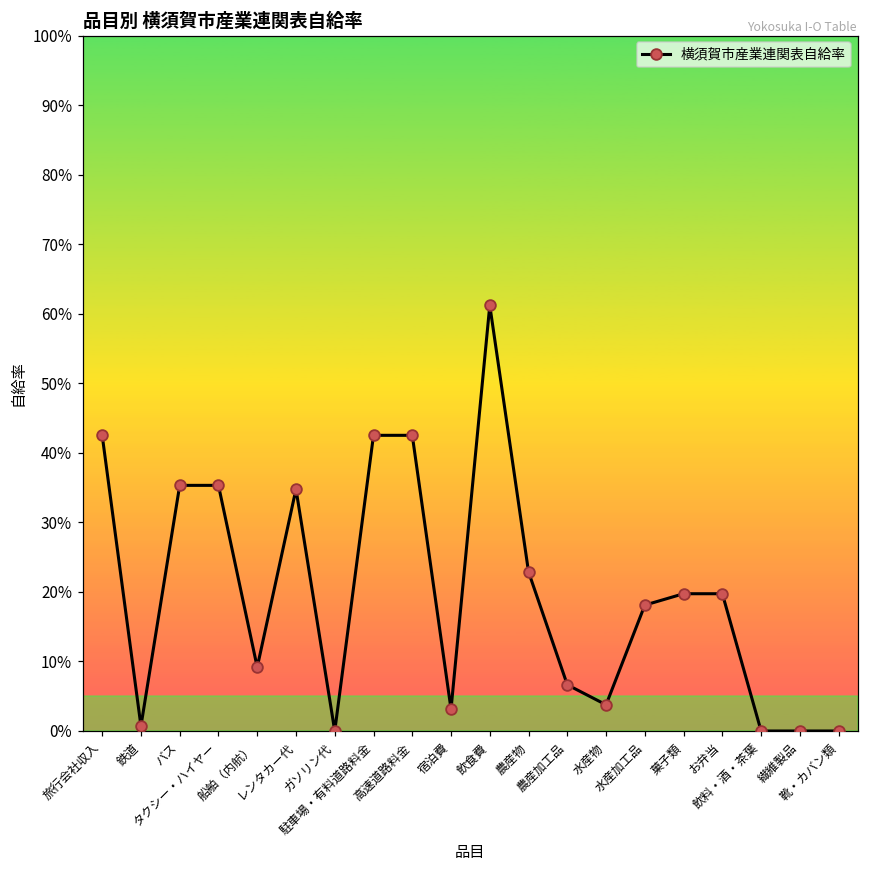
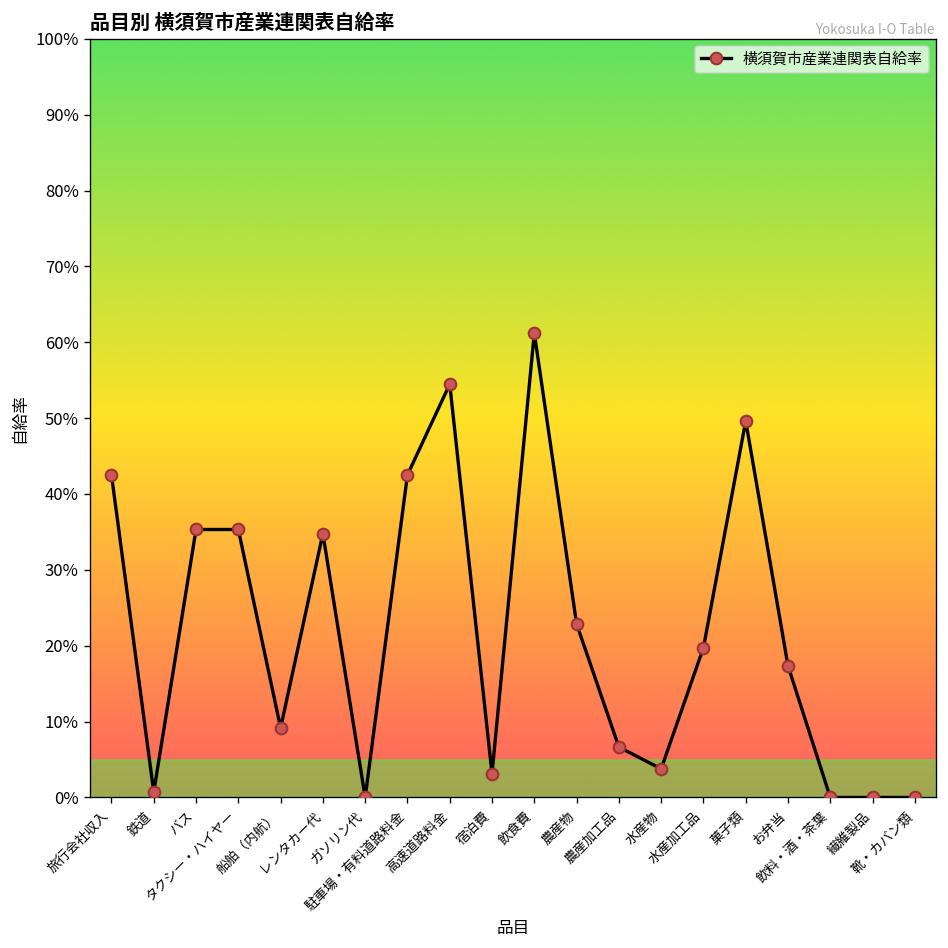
高速道路料金: 43% -> 54%
水産加工品: 18% -> 20%
菓子類: 20% -> 50%
お弁当: 20% -> 17%
